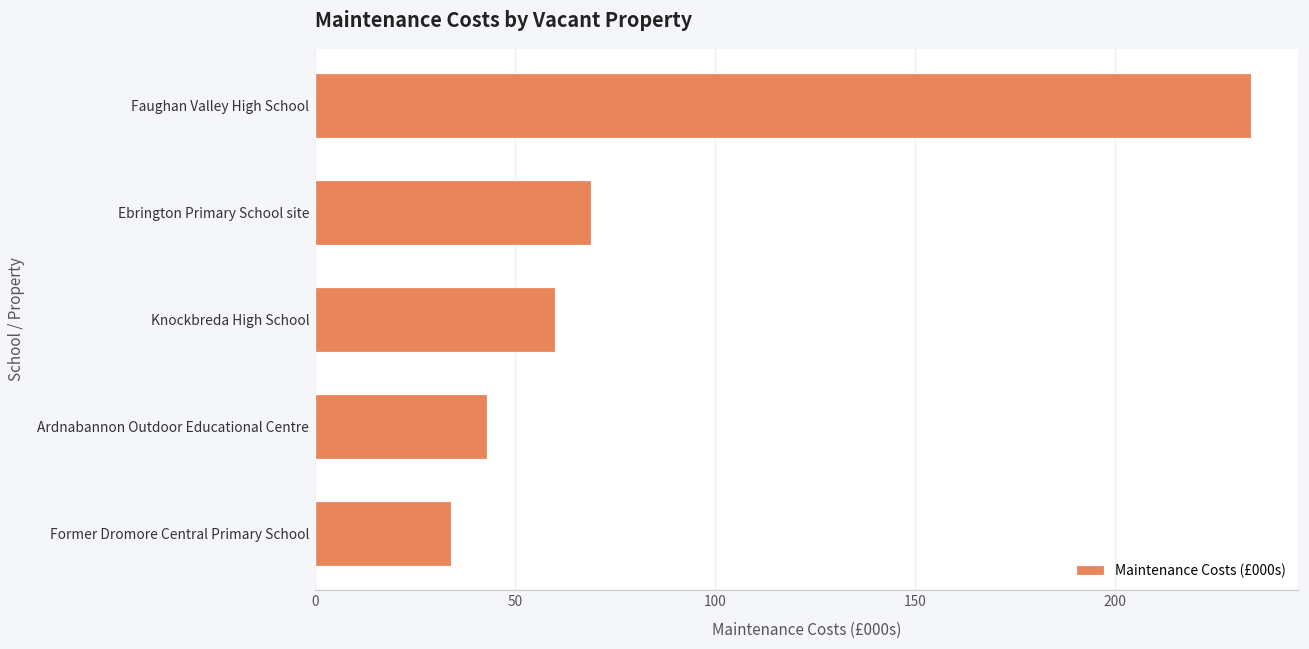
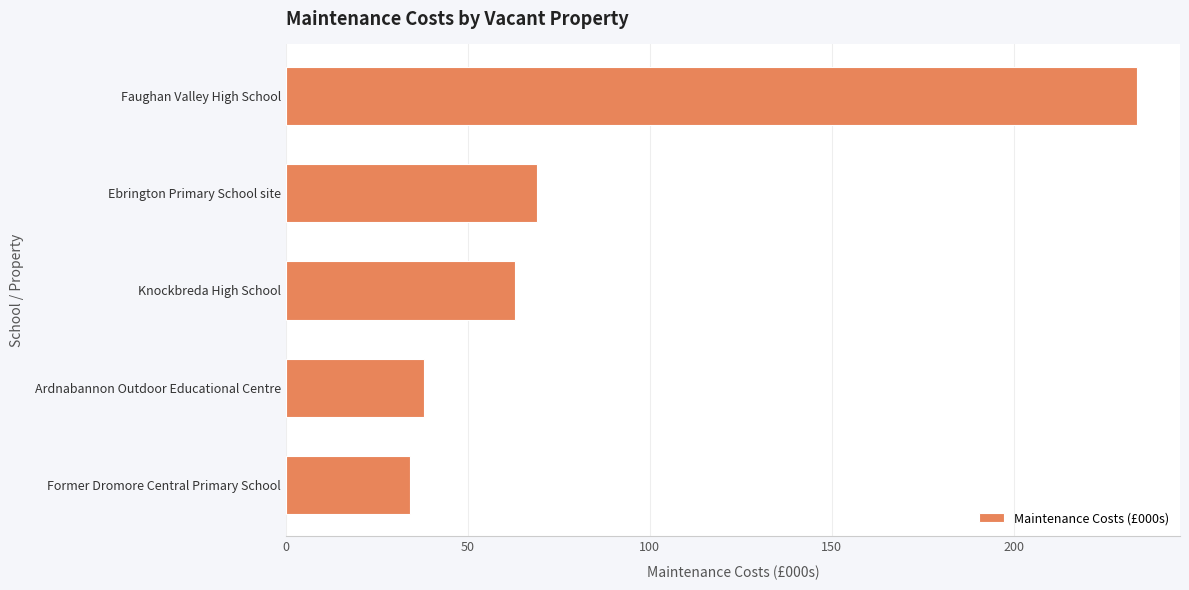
Knockbreda High School: 60 -> 63
Ardnabannon Outdoor Educational Centre: 43 -> 38
